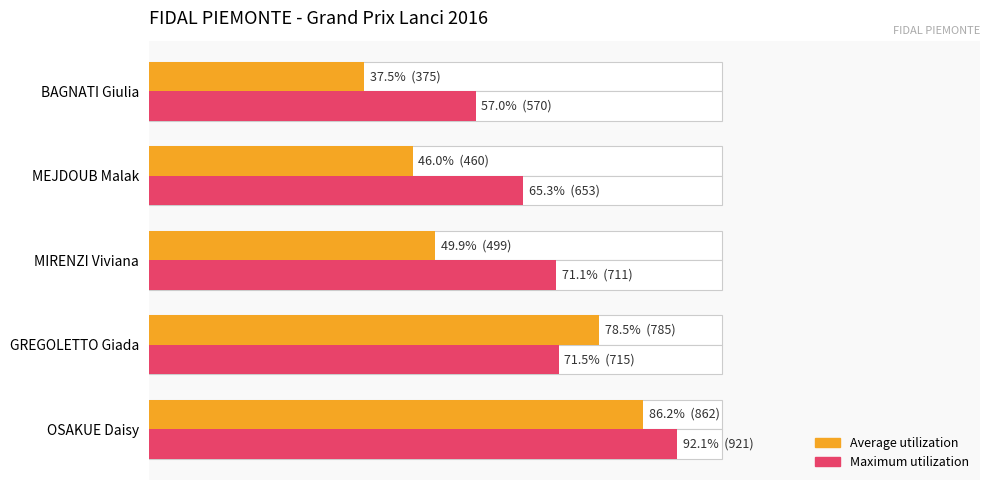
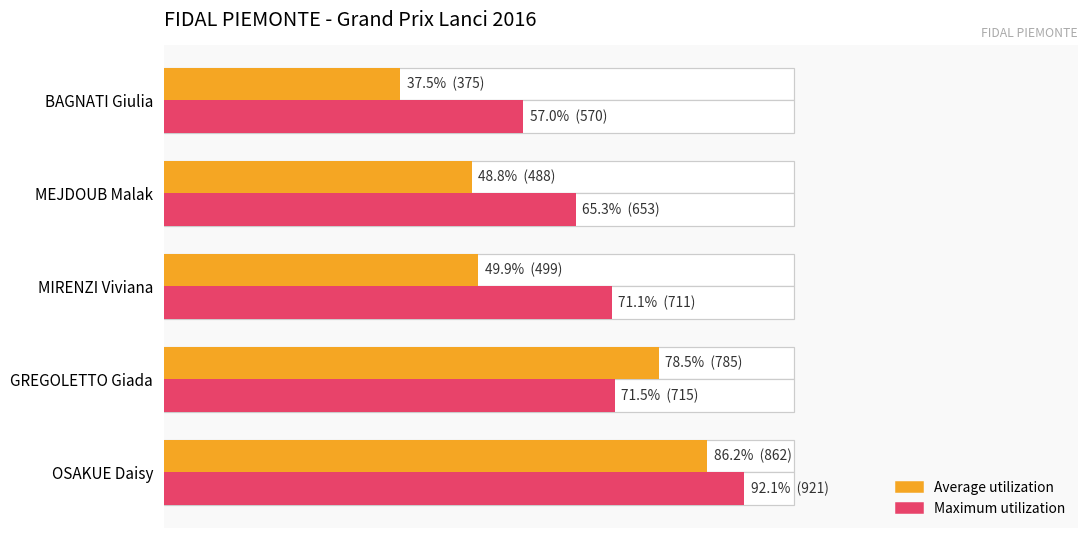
Average utilization, MEJDOUB Malak: 46.0% (460) -> 48.8% (488)
